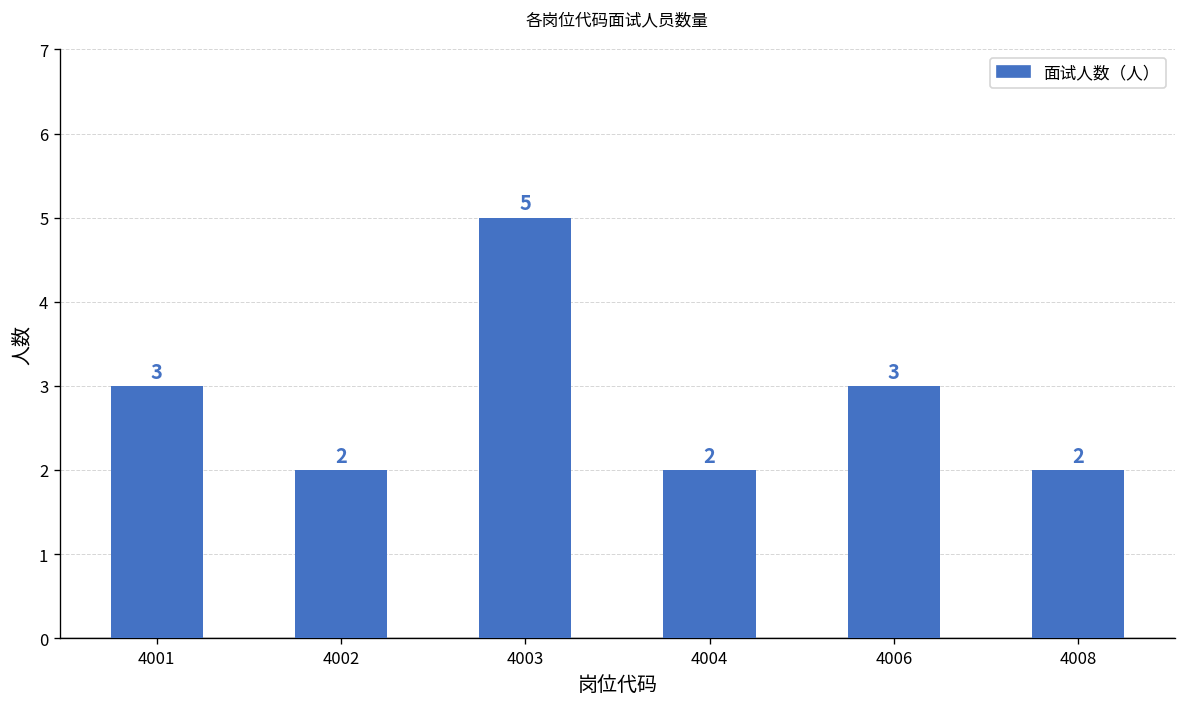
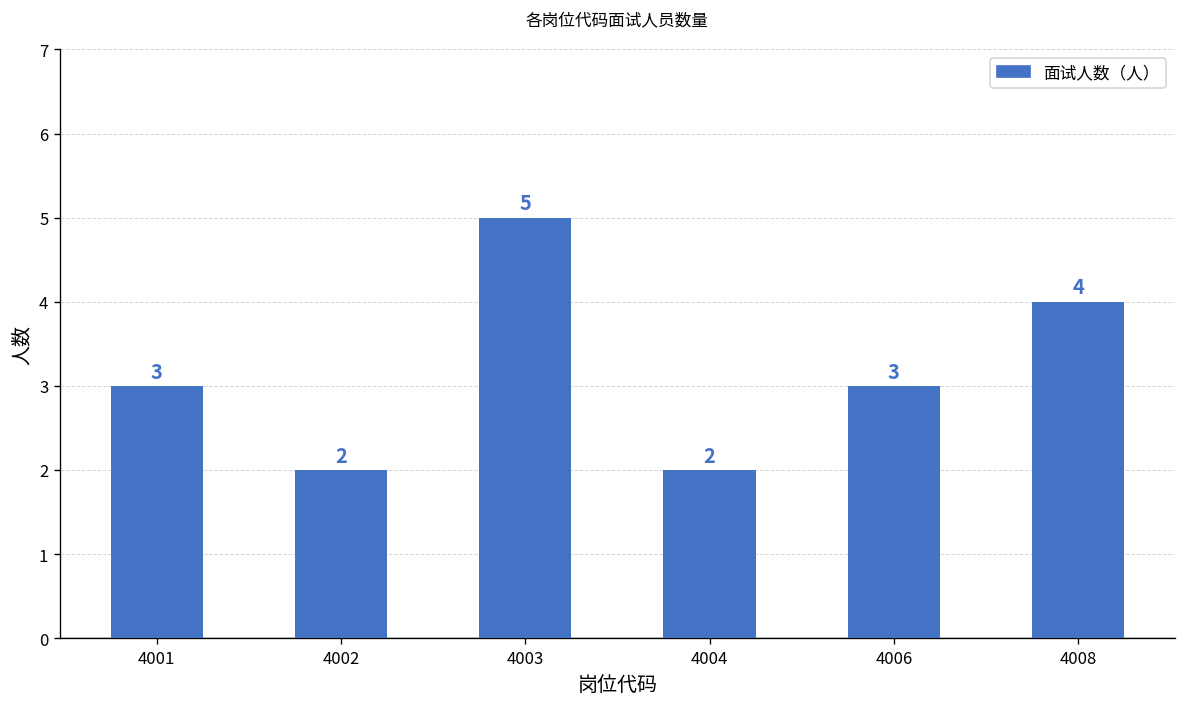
4008: 2 -> 4
